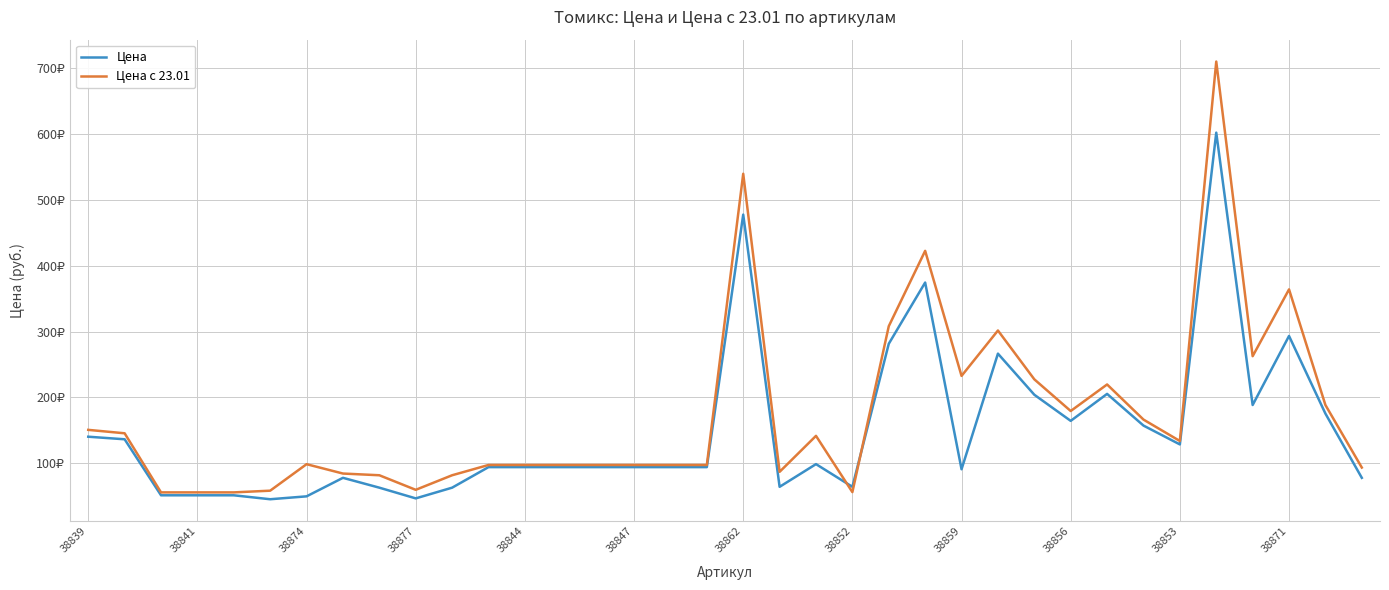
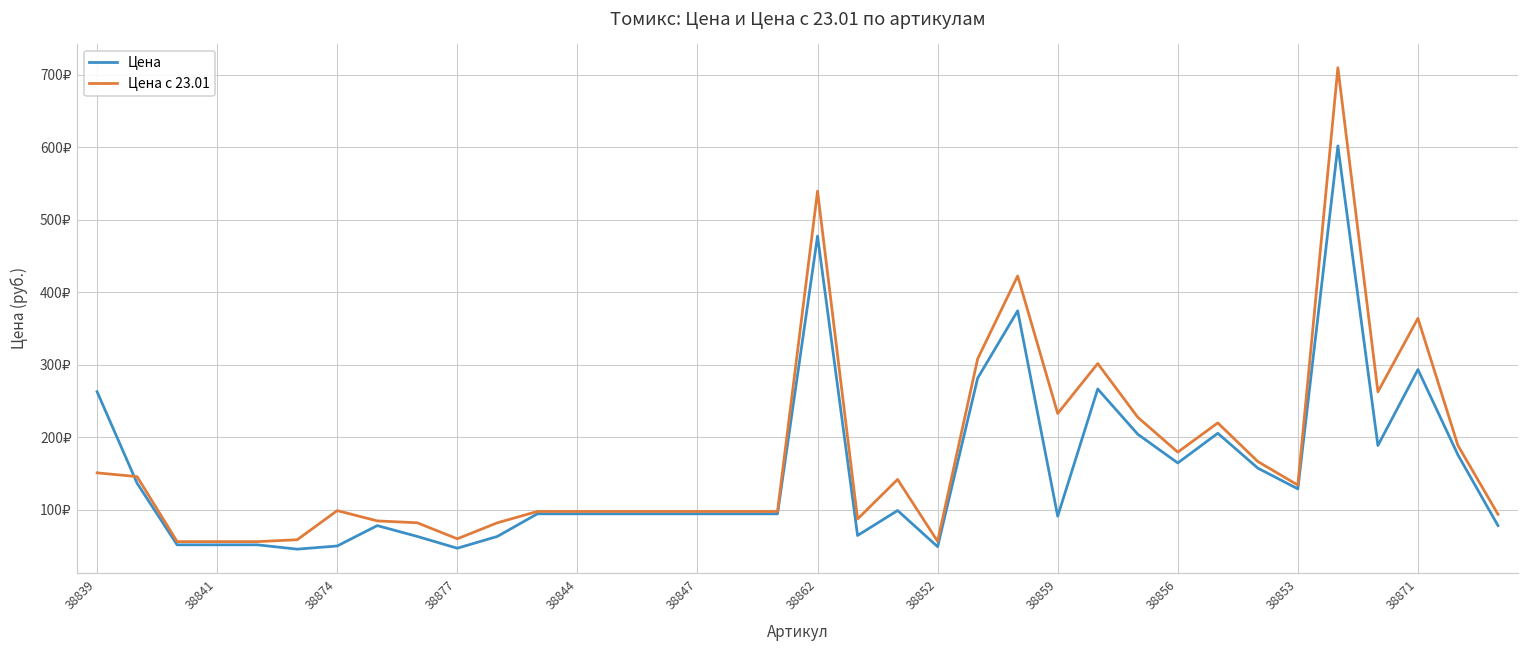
Цена, 38839: 140₽ -> 260₽
Цена, 38852: 60₽ -> 50₽
